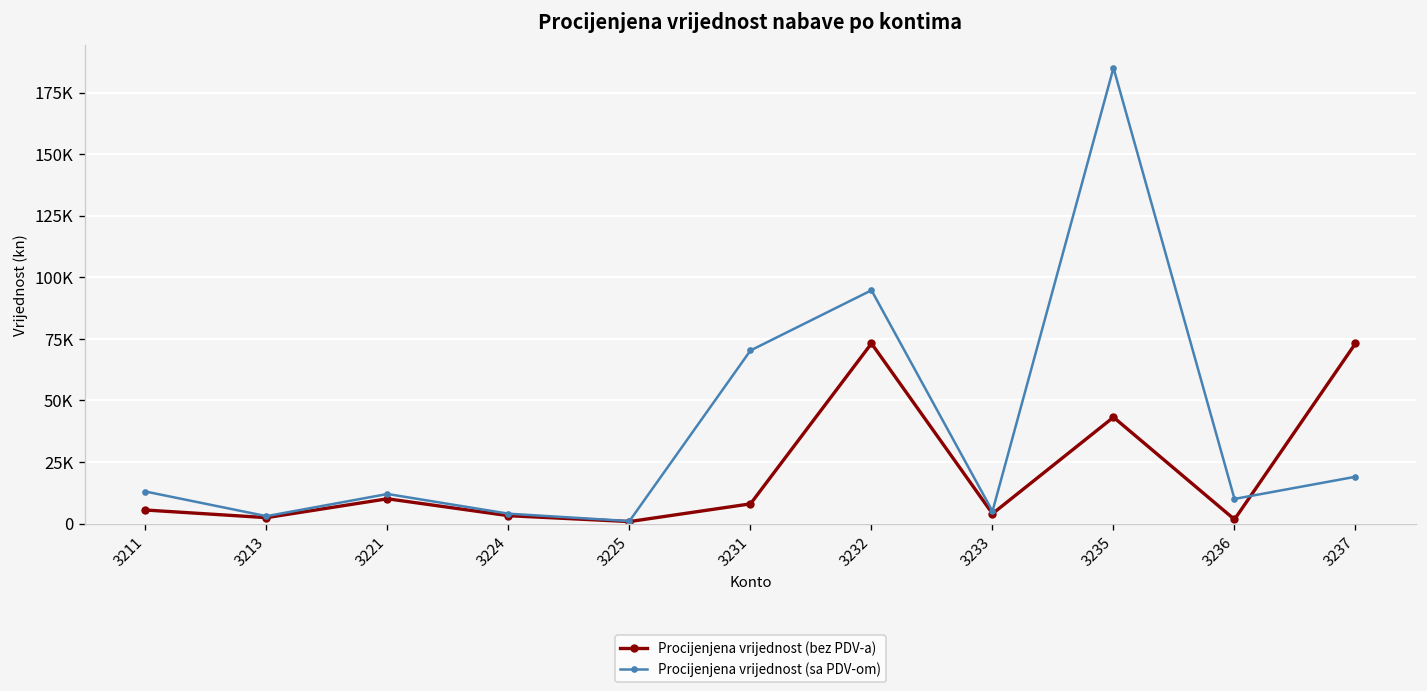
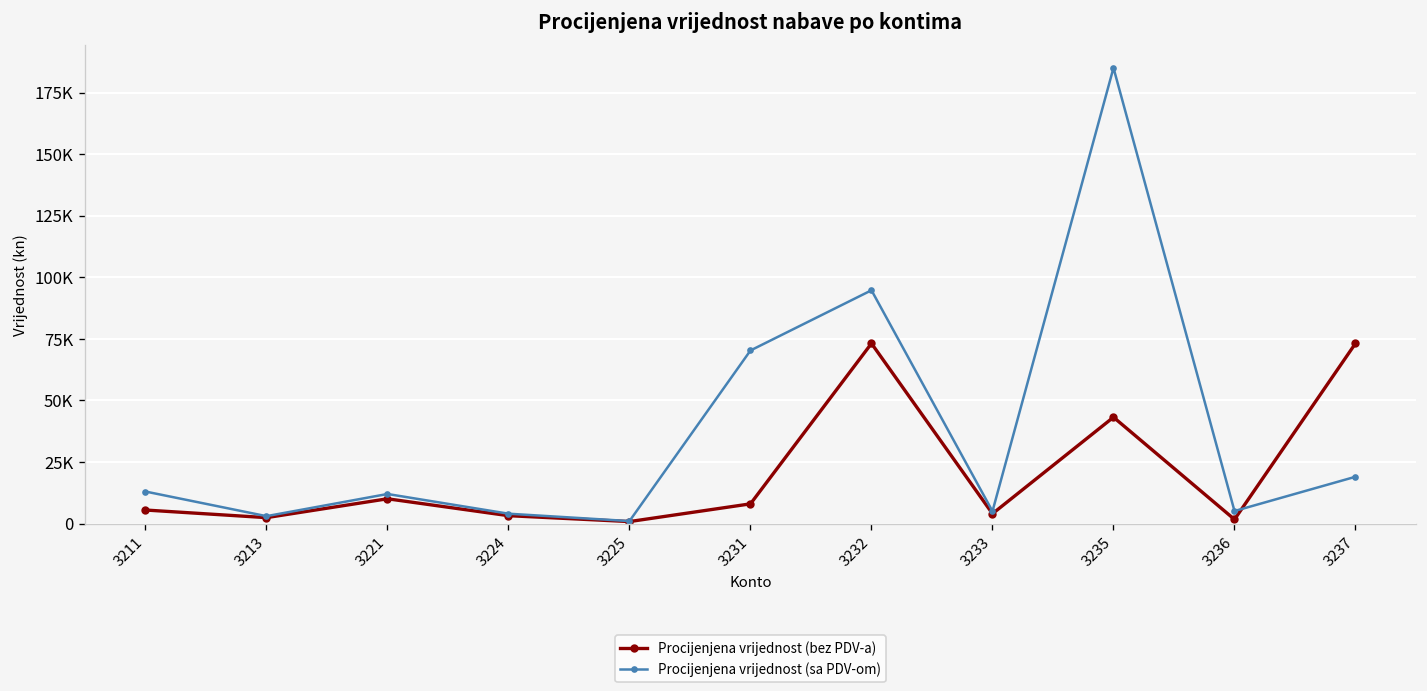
Procijenjena vrijednost (sa PDV-om), 3236: 10000 -> 5000
